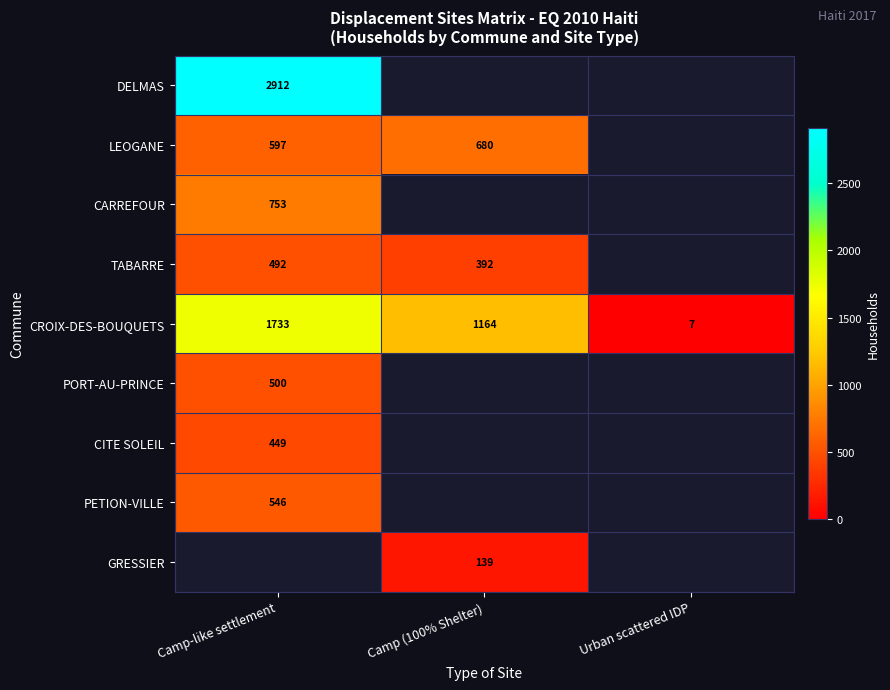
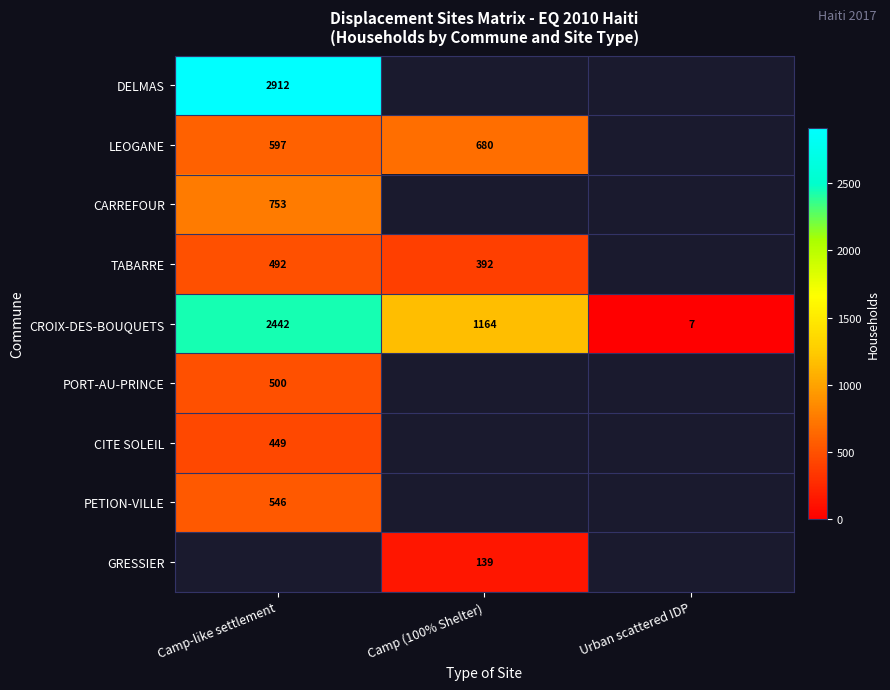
CROIX-DES-BOUQUETS, Camp-like settlement: 1733 -> 2442
